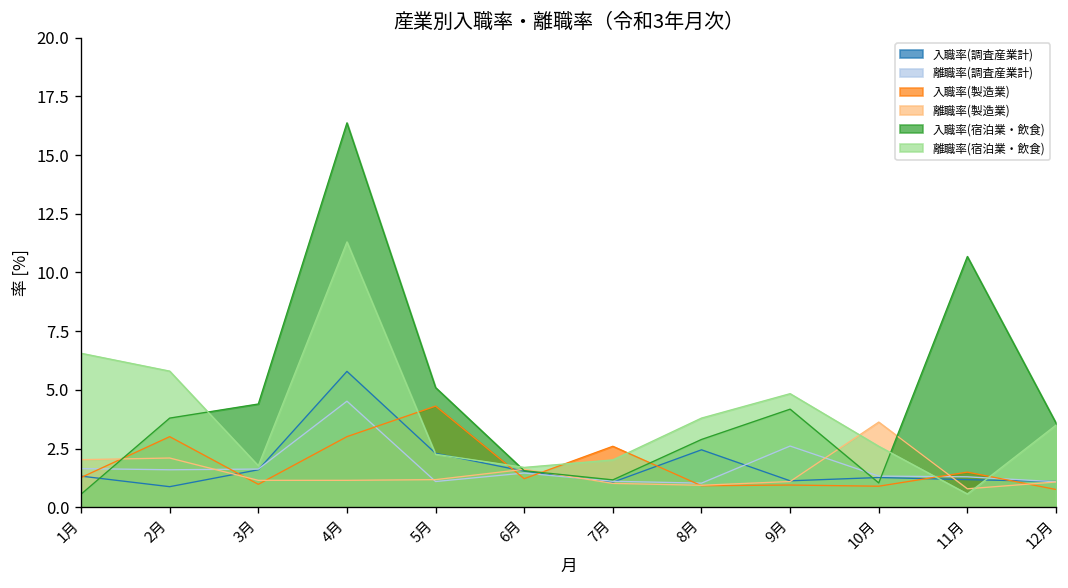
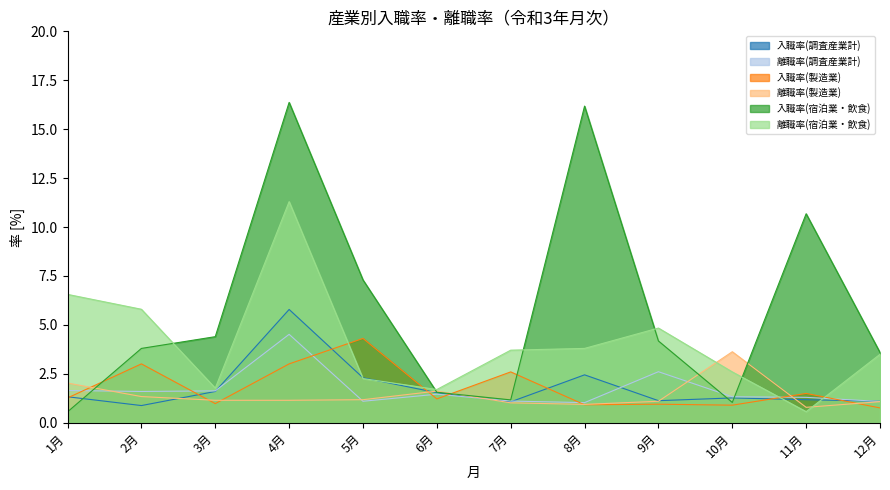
離職率(製造業), 2月: 2.1 -> 1.3
入職率(宿泊業・飲食), 5月: 5.1 -> 7.3
離職率(宿泊業・飲食), 7月: 2.0 -> 3.7
入職率(宿泊業・飲食), 8月: 2.9 -> 16.2
